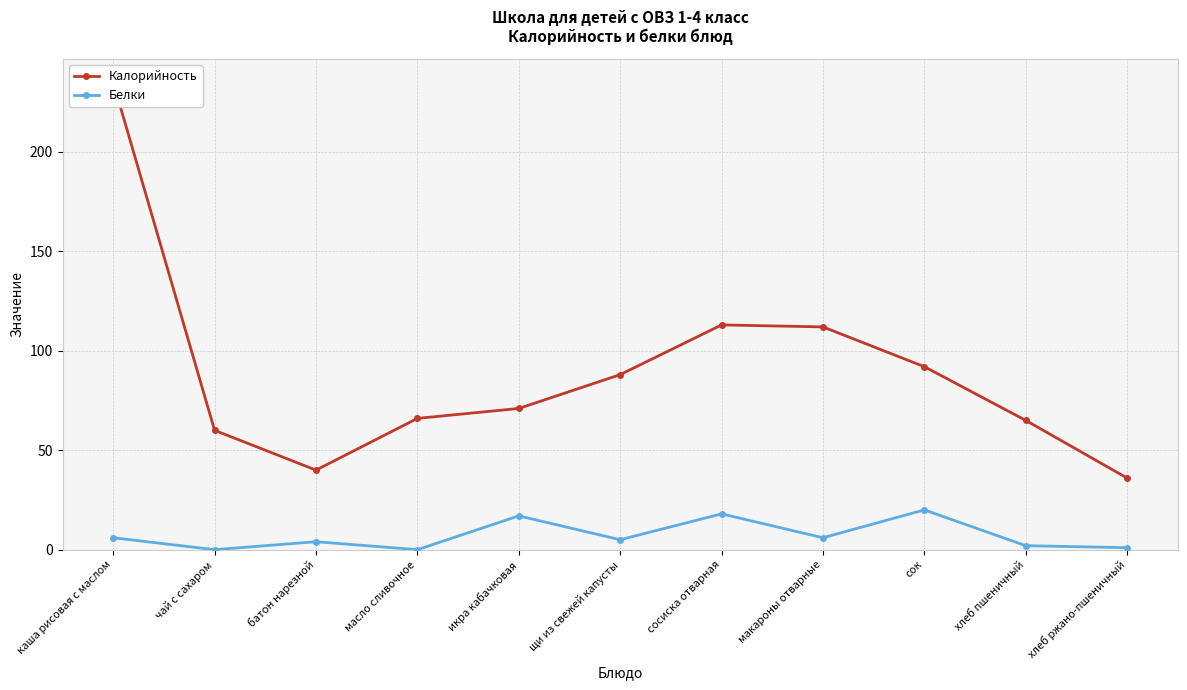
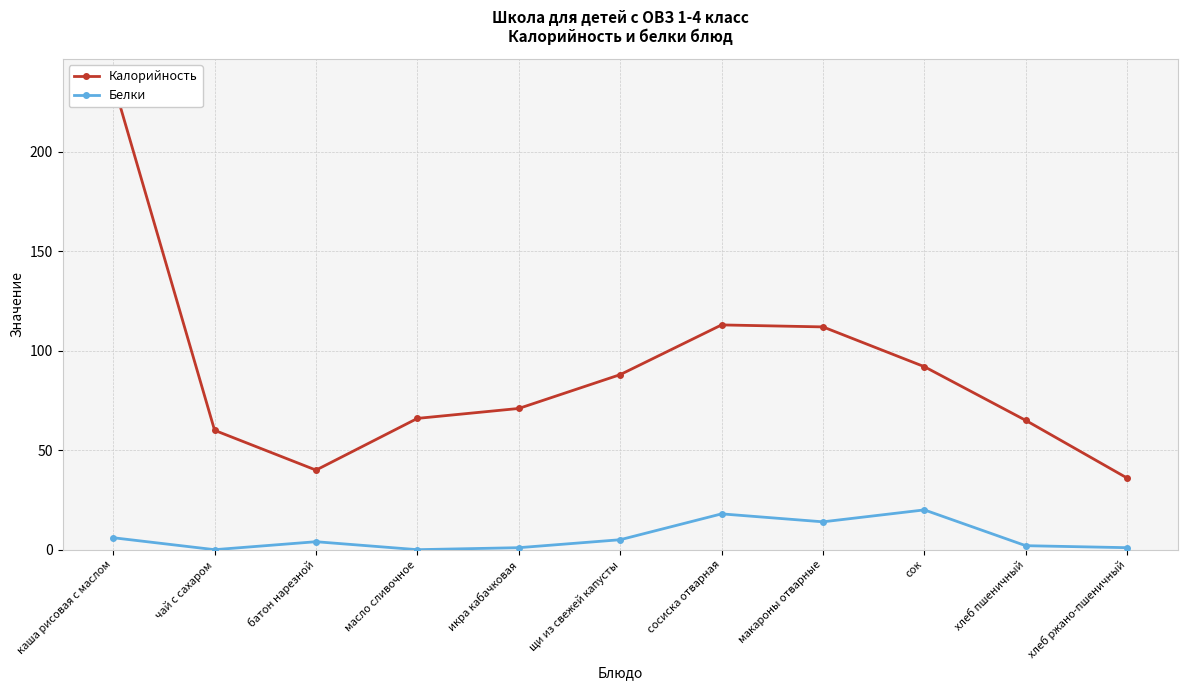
Белки, икра кабачковая: 17 -> 1
Белки, макароны отварные: 6 -> 14
